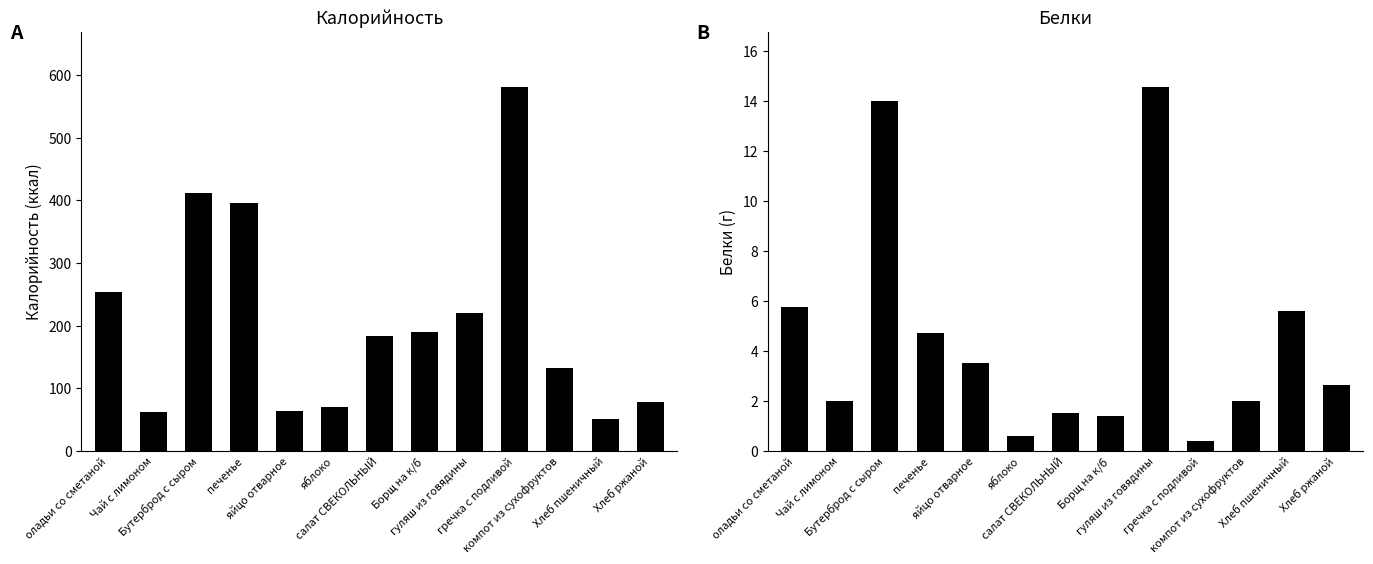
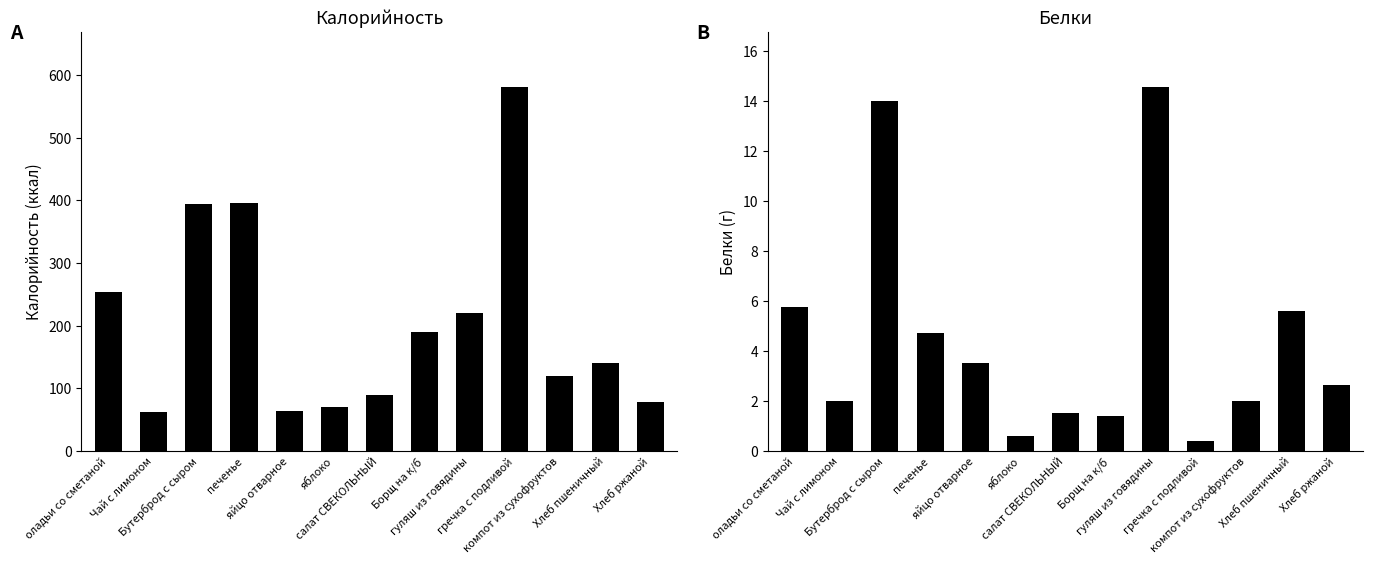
Калорийность, Бутерброд с сыром: 410 -> 390
Калорийность, салат СВЕКОЛЬНЫЙ: 180 -> 90
Калорийность, компот из сухофруктов: 130 -> 120
Калорийность, Хлеб пшеничный: 50 -> 140
